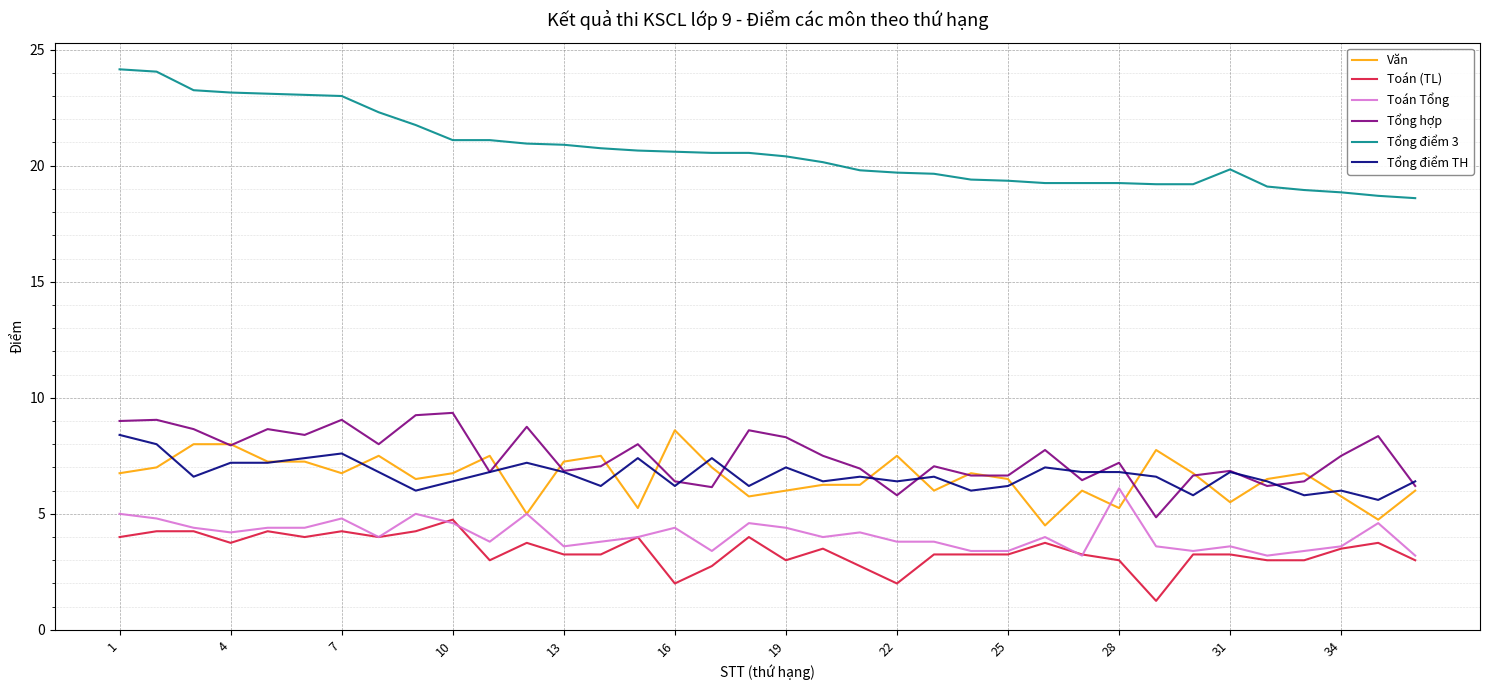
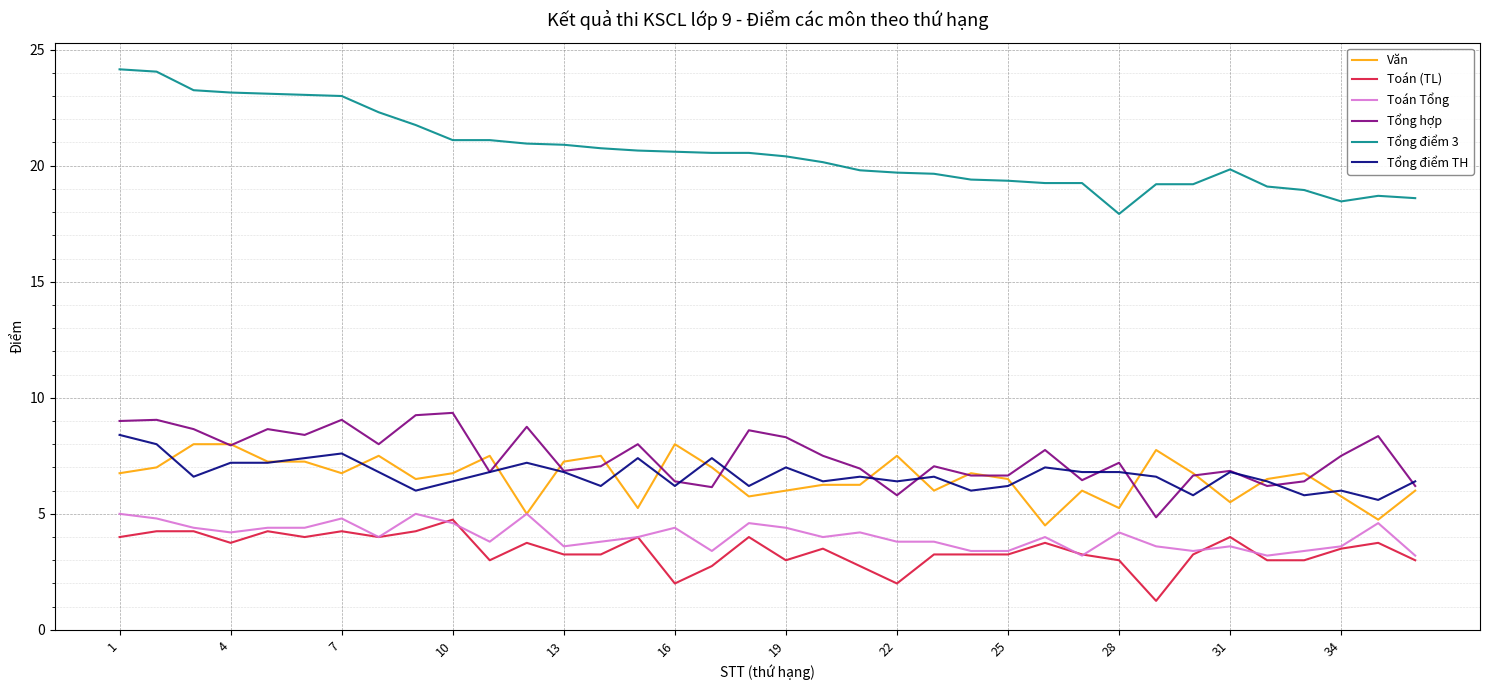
Văn, 16: 8.6 -> 8.0
Toán Tổng, 28: 6.1 -> 4.2
Tổng điểm 3, 28: 19.3 -> 17.9
Toán (TL), 31: 3.3 -> 4.0
Tổng điểm 3, 34: 18.9 -> 18.5
